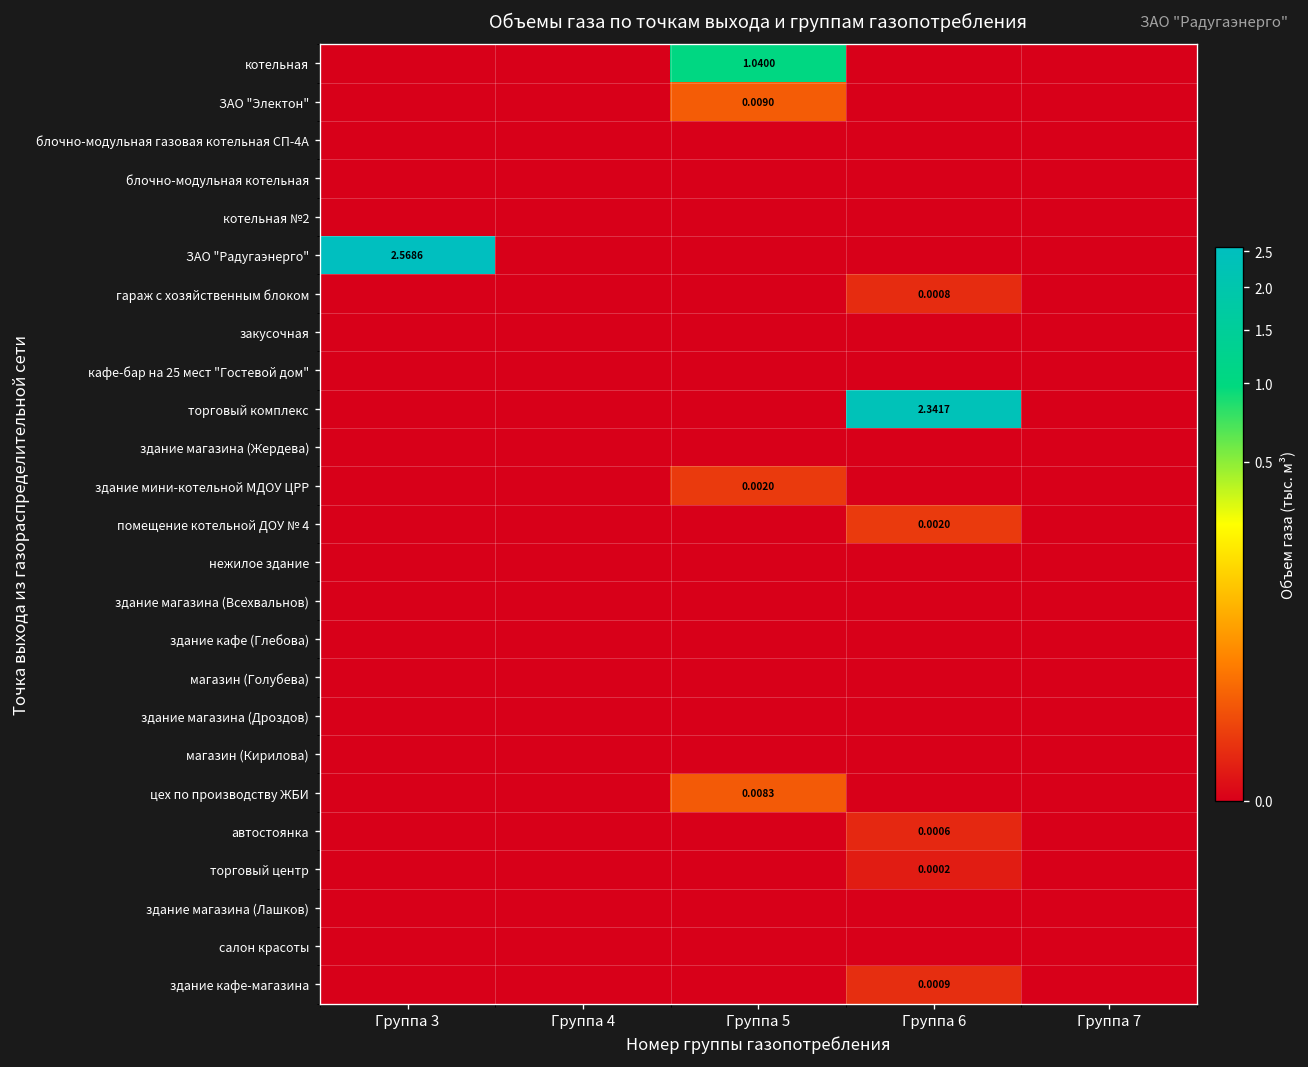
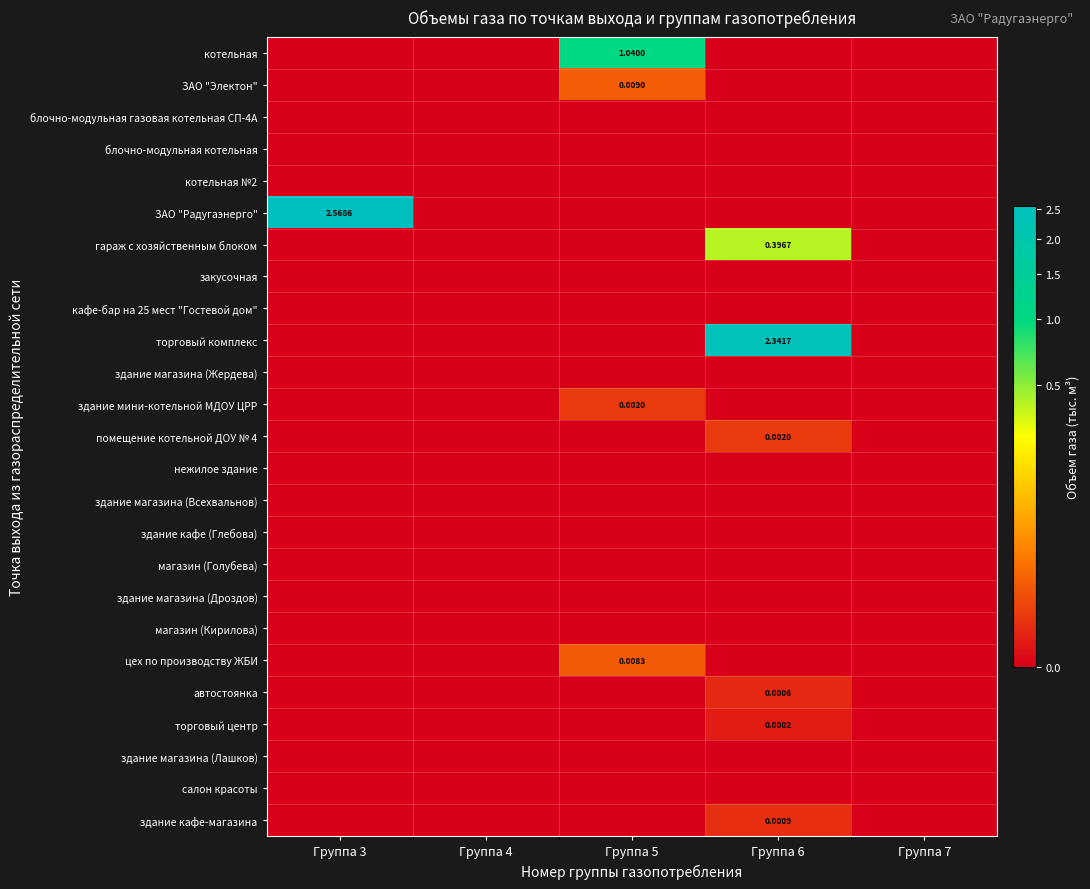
гараж с хозяйственным блоком, Группа 6: 0.0008 -> 0.3967
